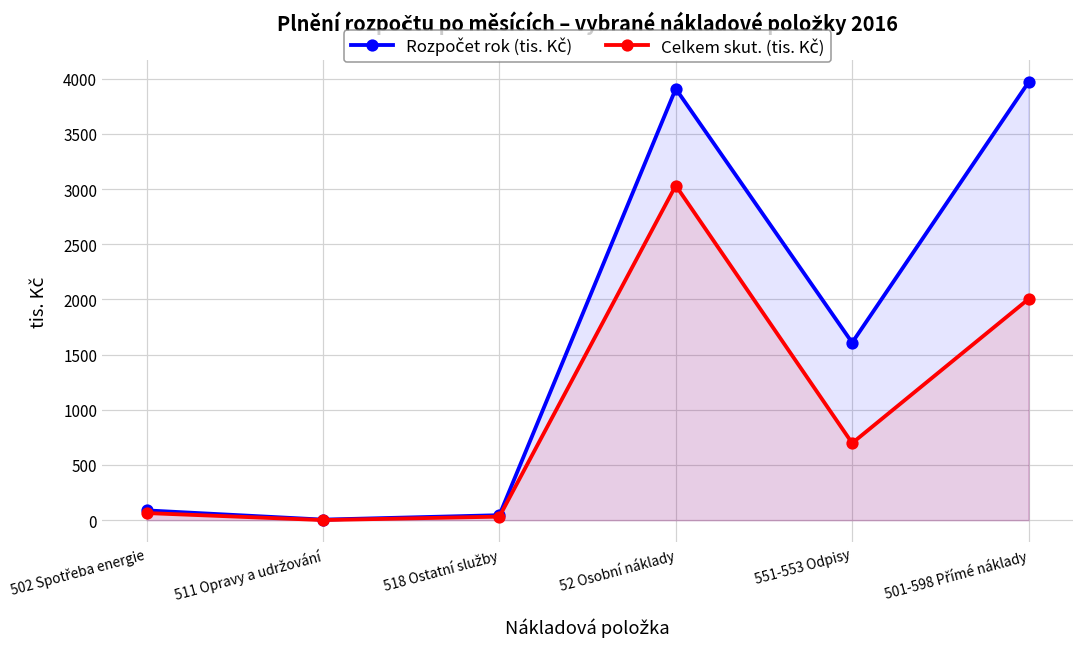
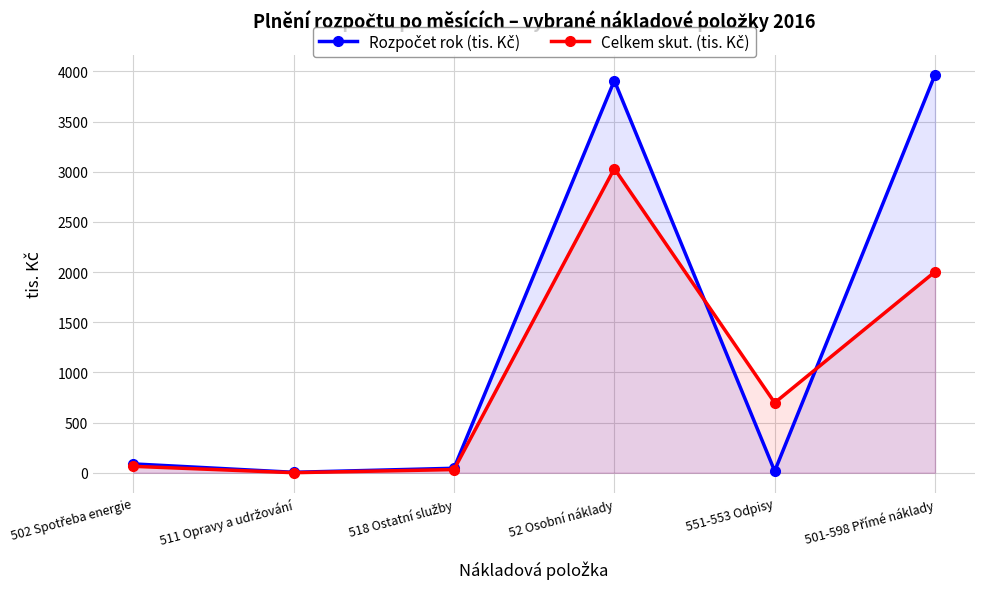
Rozpočet rok (tis. Kč), 551-553 Odpisy: 1610 -> 20
